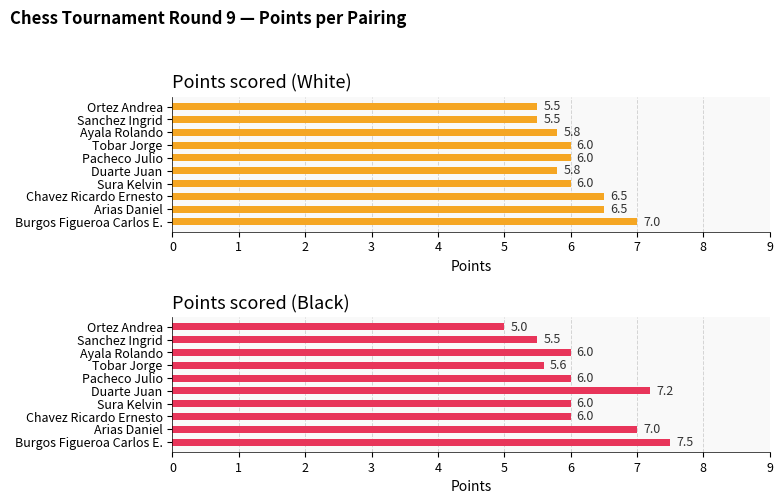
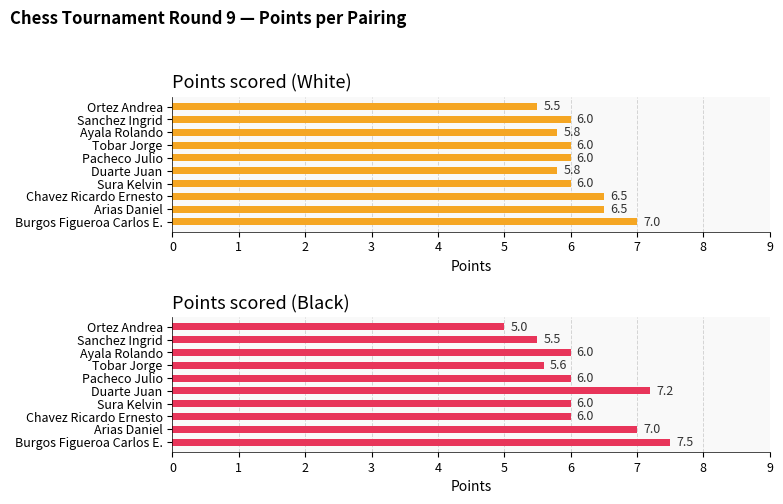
Points scored (White), Sanchez Ingrid: 5.5 -> 6.0
